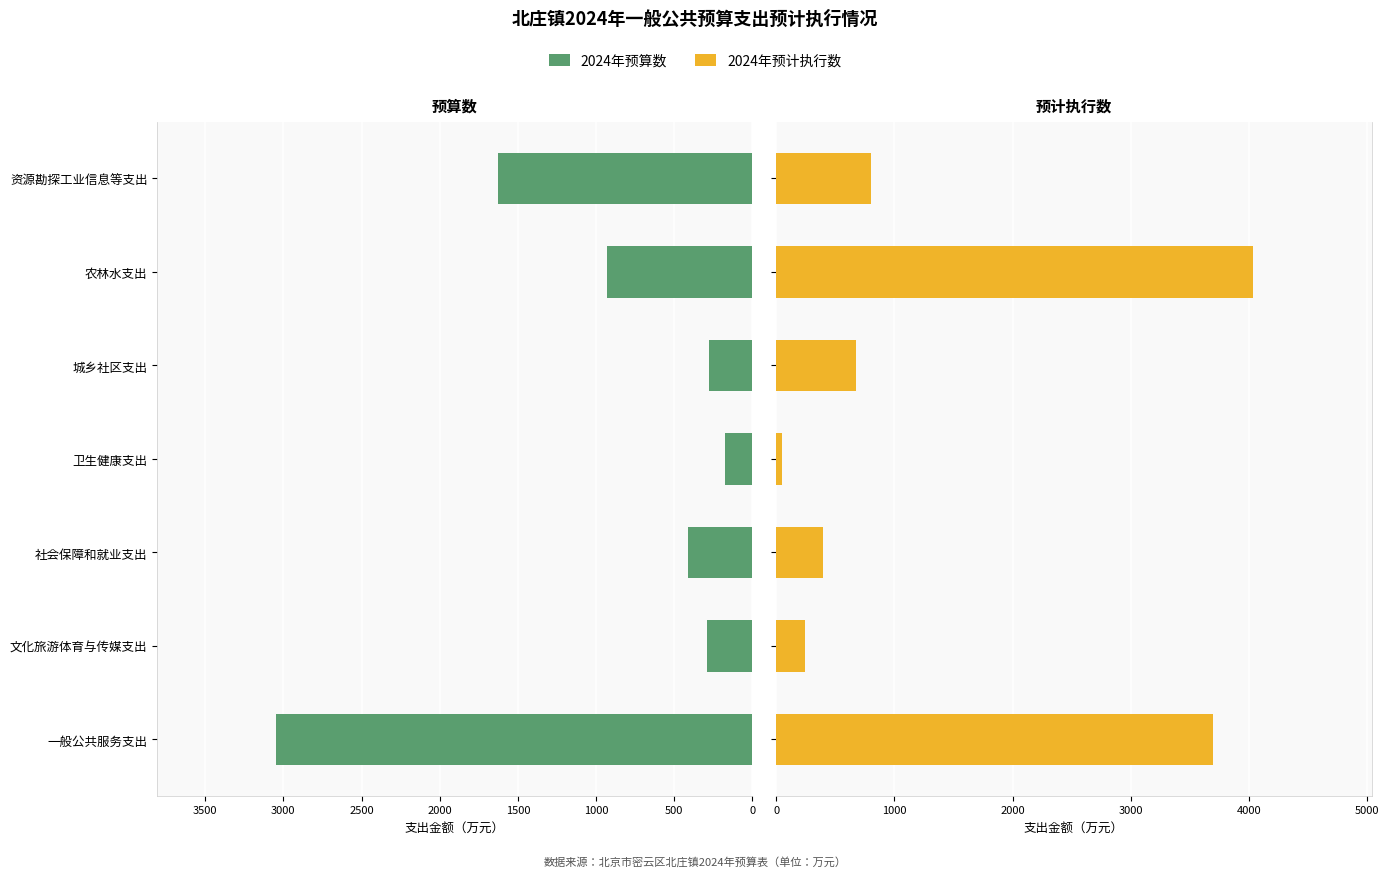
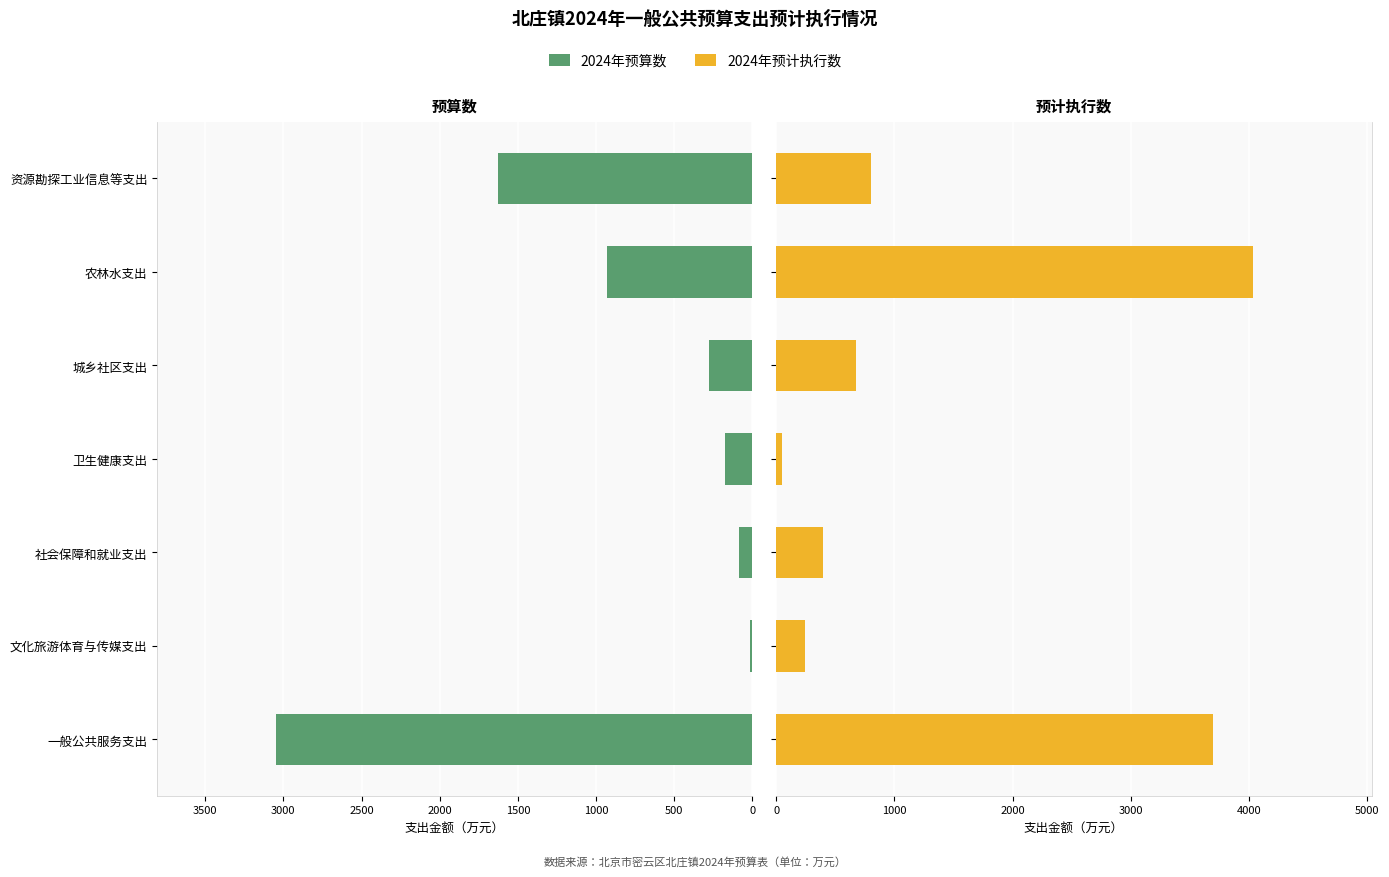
预算数, 社会保障和就业支出: 410 -> 80
预算数, 文化旅游体育与传媒支出: 290 -> 10
